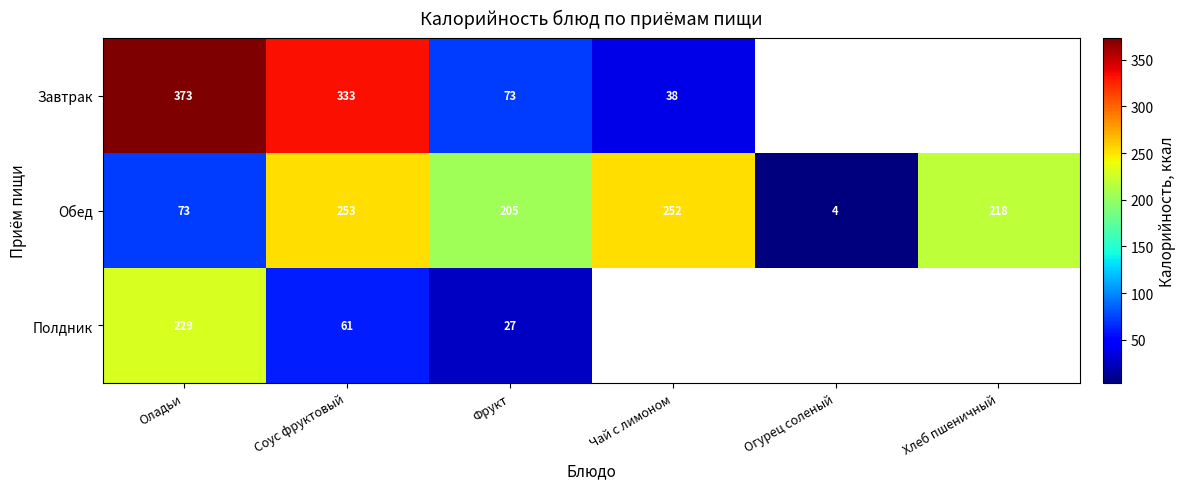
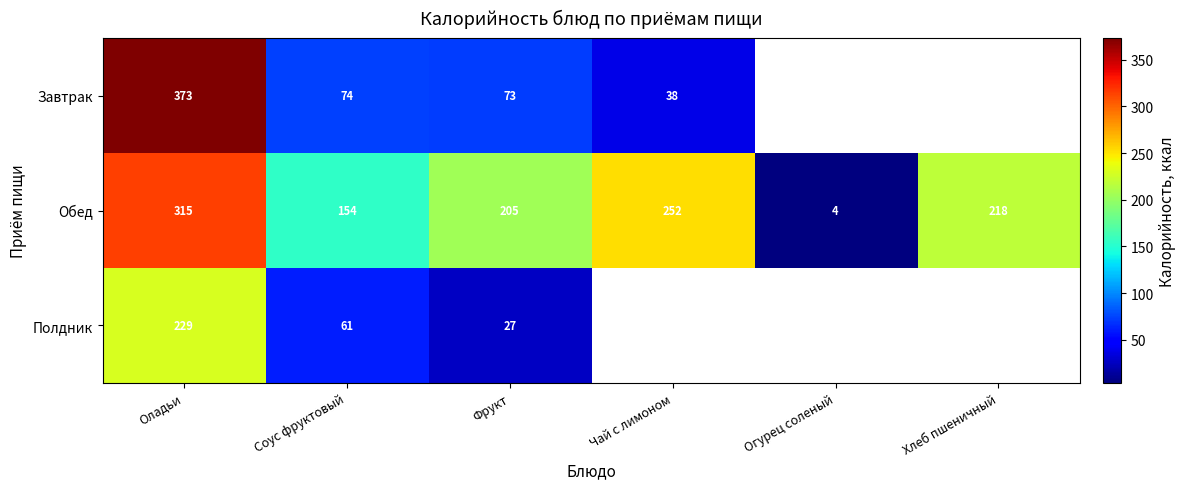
Завтрак, Соус фруктовый: 333 -> 74
Обед, Оладьи: 73 -> 315
Обед, Соус фруктовый: 253 -> 154
